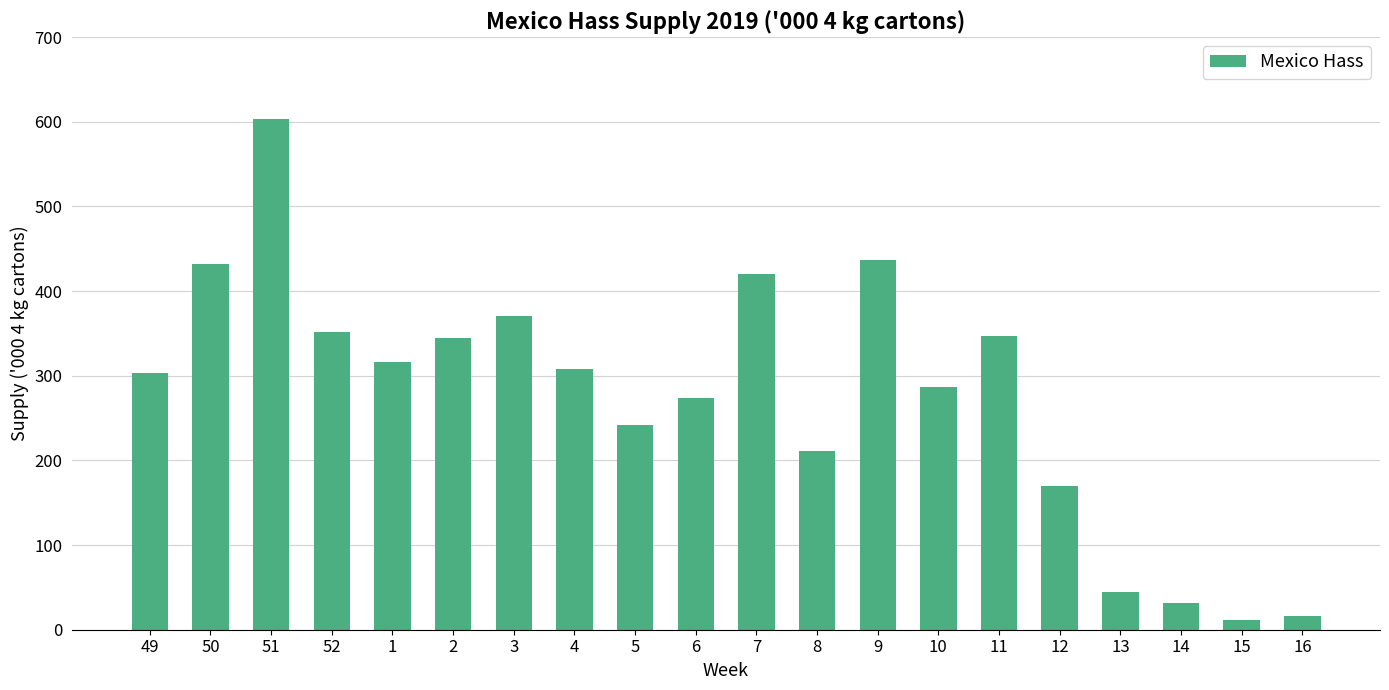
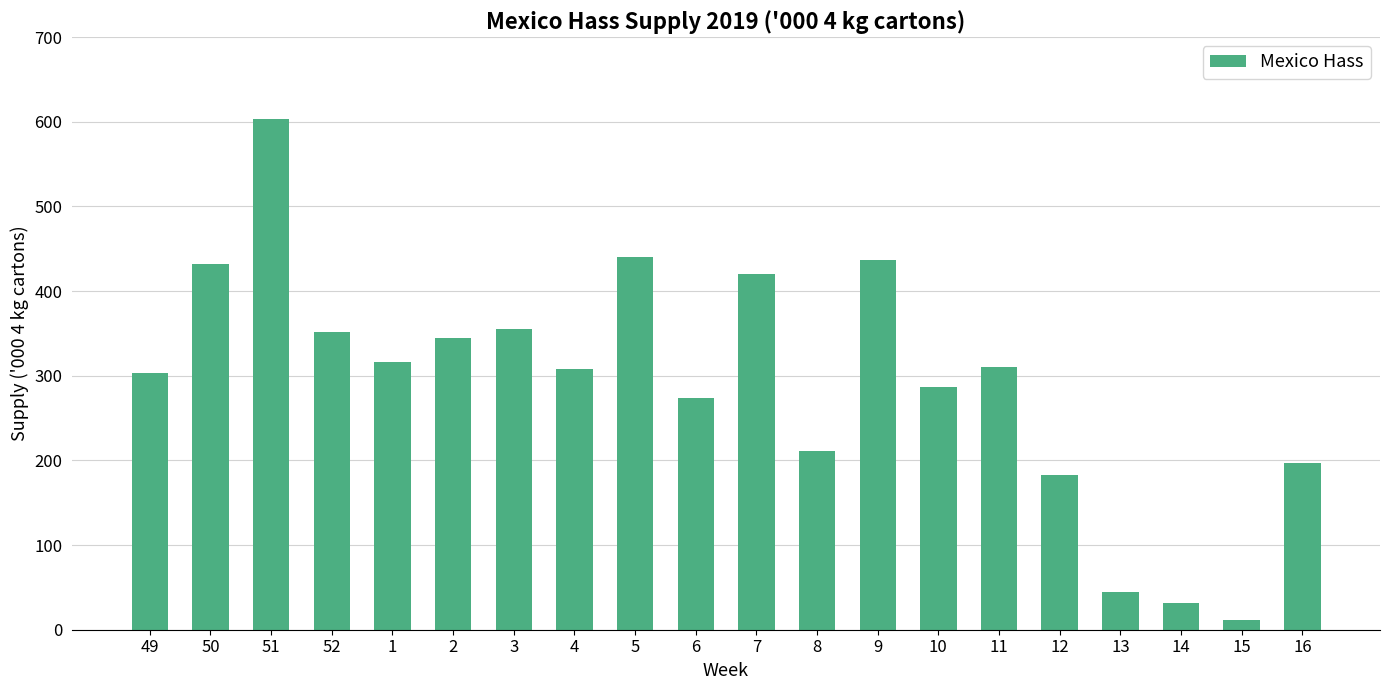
3: 370 -> 360
5: 240 -> 440
11: 350 -> 310
12: 170 -> 180
16: 20 -> 200
